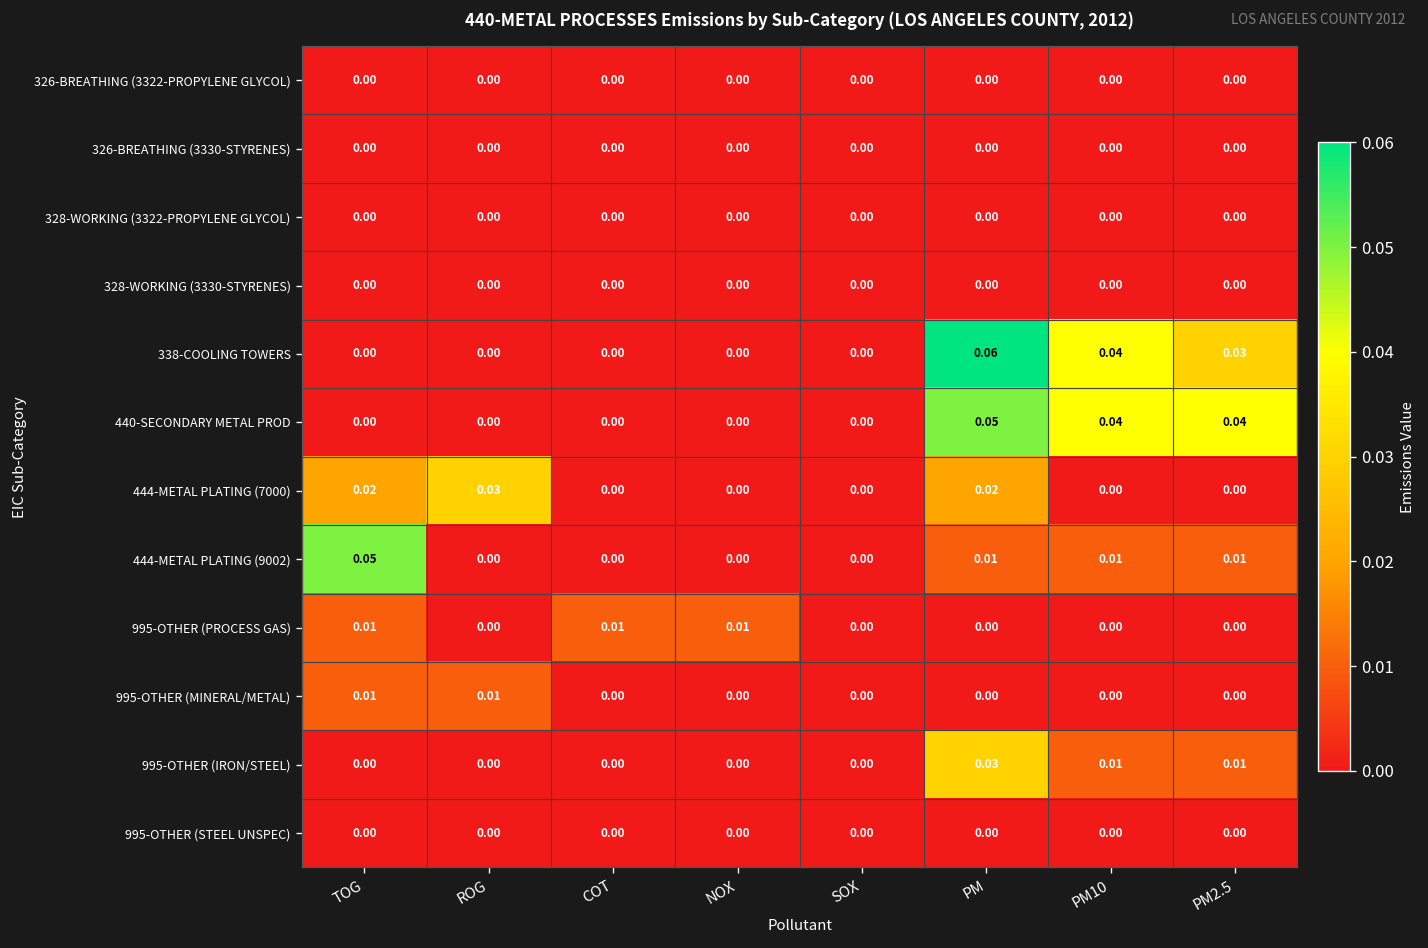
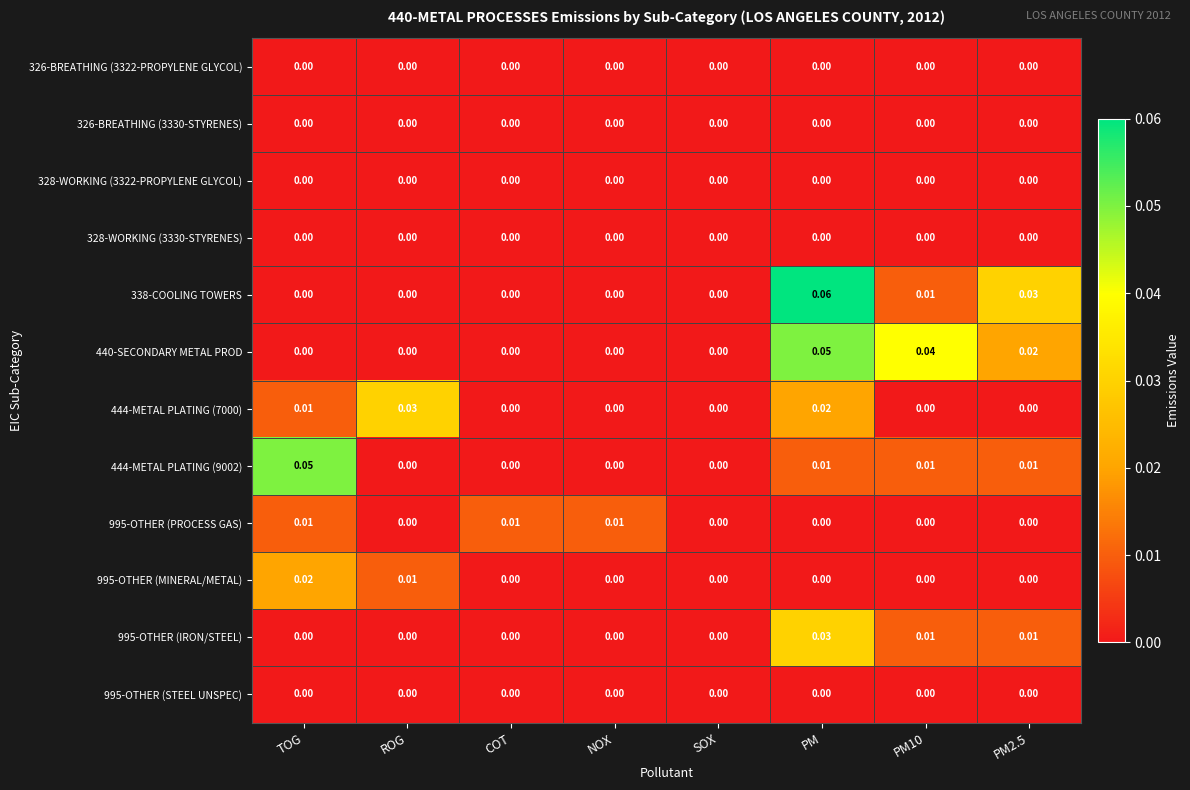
338-COOLING TOWERS, PM10: 0.04 -> 0.01
440-SECONDARY METAL PROD, PM2.5: 0.04 -> 0.02
444-METAL PLATING (7000), TOG: 0.02 -> 0.01
995-OTHER (MINERAL/METAL), TOG: 0.01 -> 0.02
